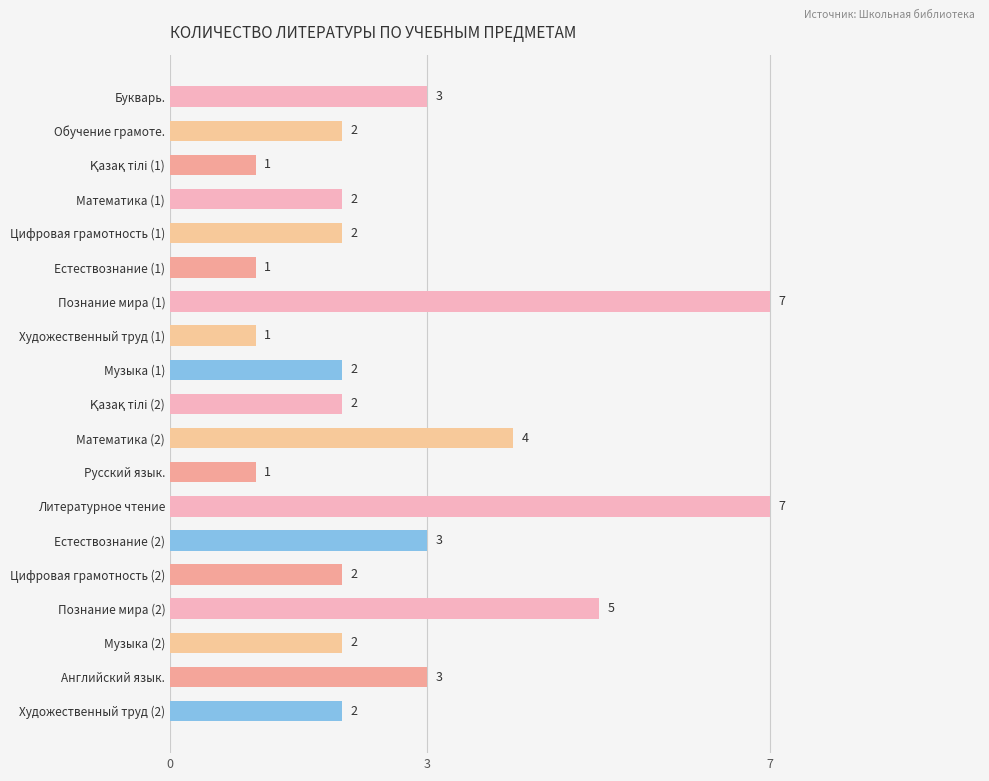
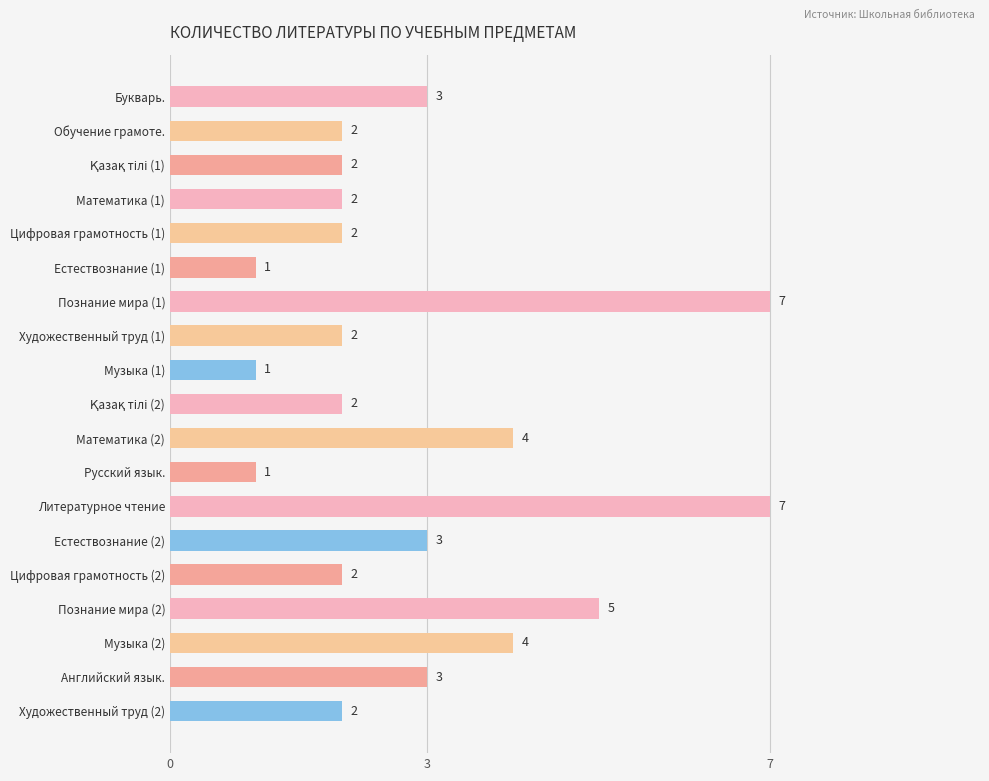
Қазақ тілі (1): 1 -> 2
Художественный труд (1): 1 -> 2
Музыка (1): 2 -> 1
Музыка (2): 2 -> 4
